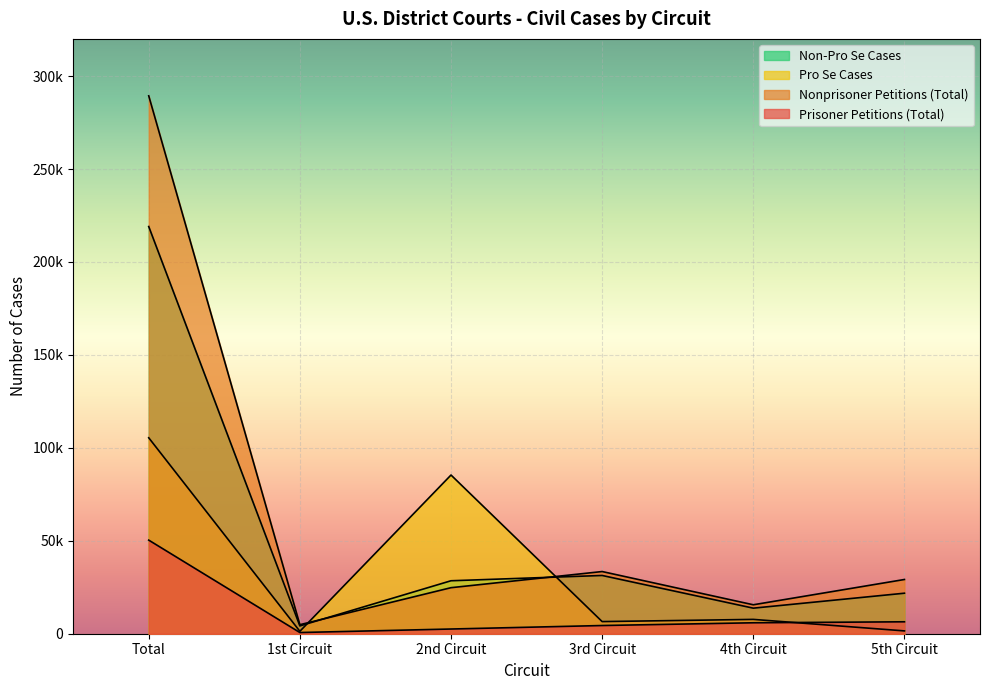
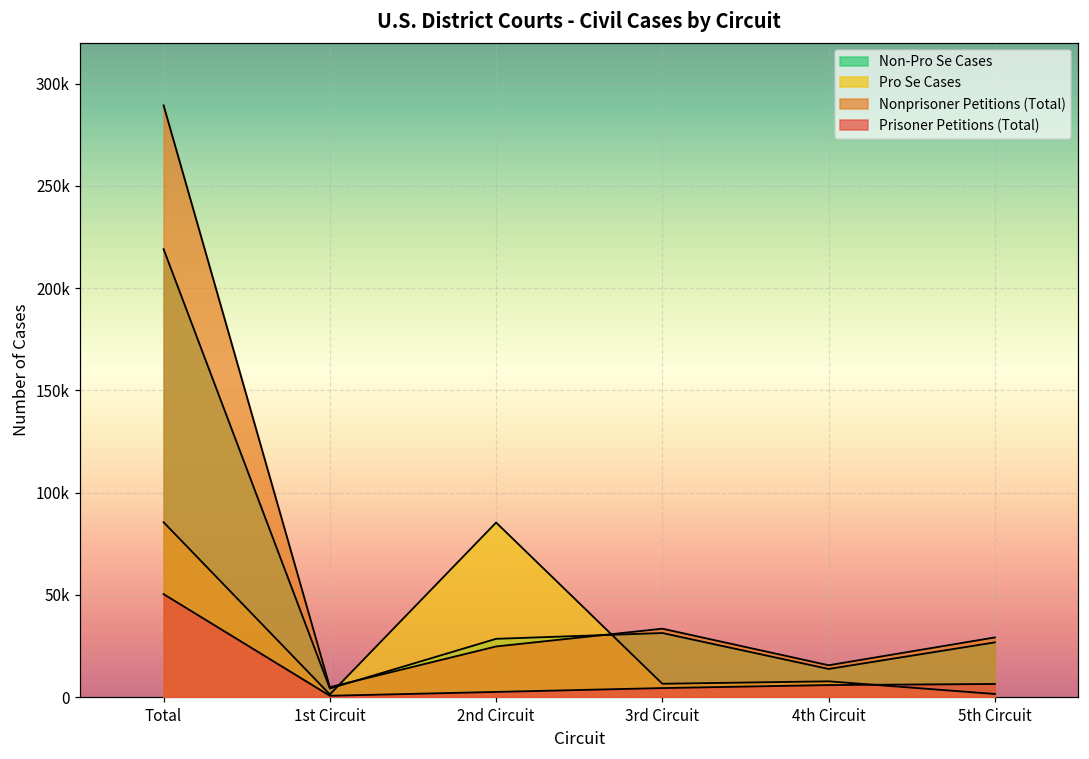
Pro Se Cases, Total: 105000 -> 86000
Non-Pro Se Cases, 5th Circuit: 22000 -> 27000
